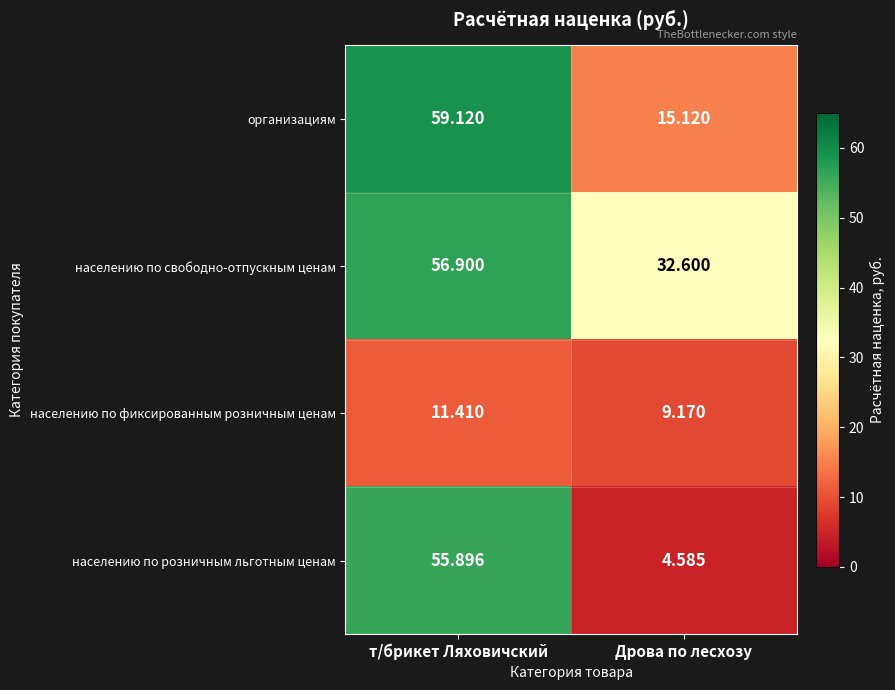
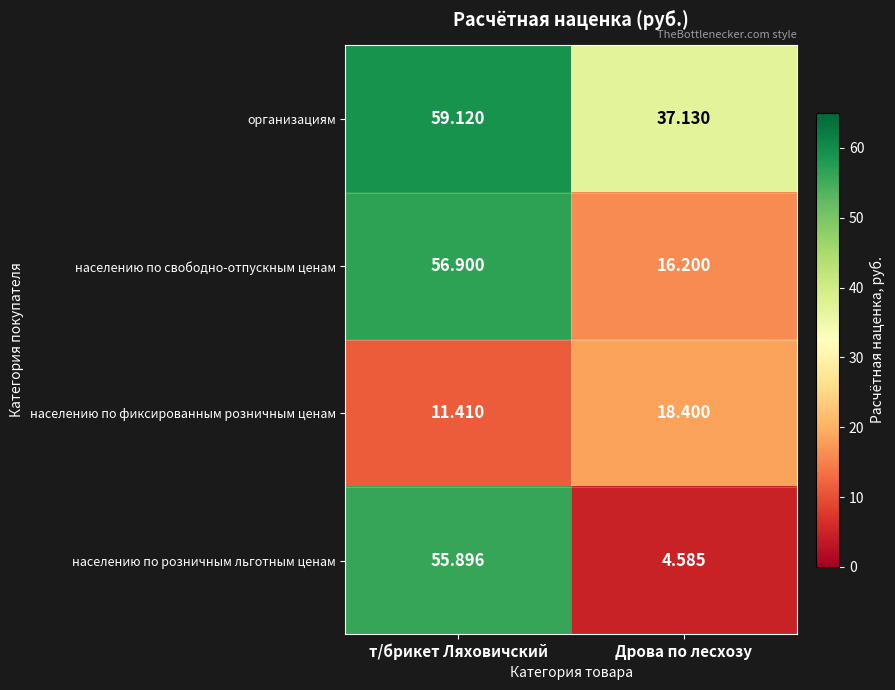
организациям, Дрова по лесхозу: 15.120 -> 37.130
населению по свободно-отпускным ценам, Дрова по лесхозу: 32.600 -> 16.200
населению по фиксированным розничным ценам, Дрова по лесхозу: 9.170 -> 18.400
